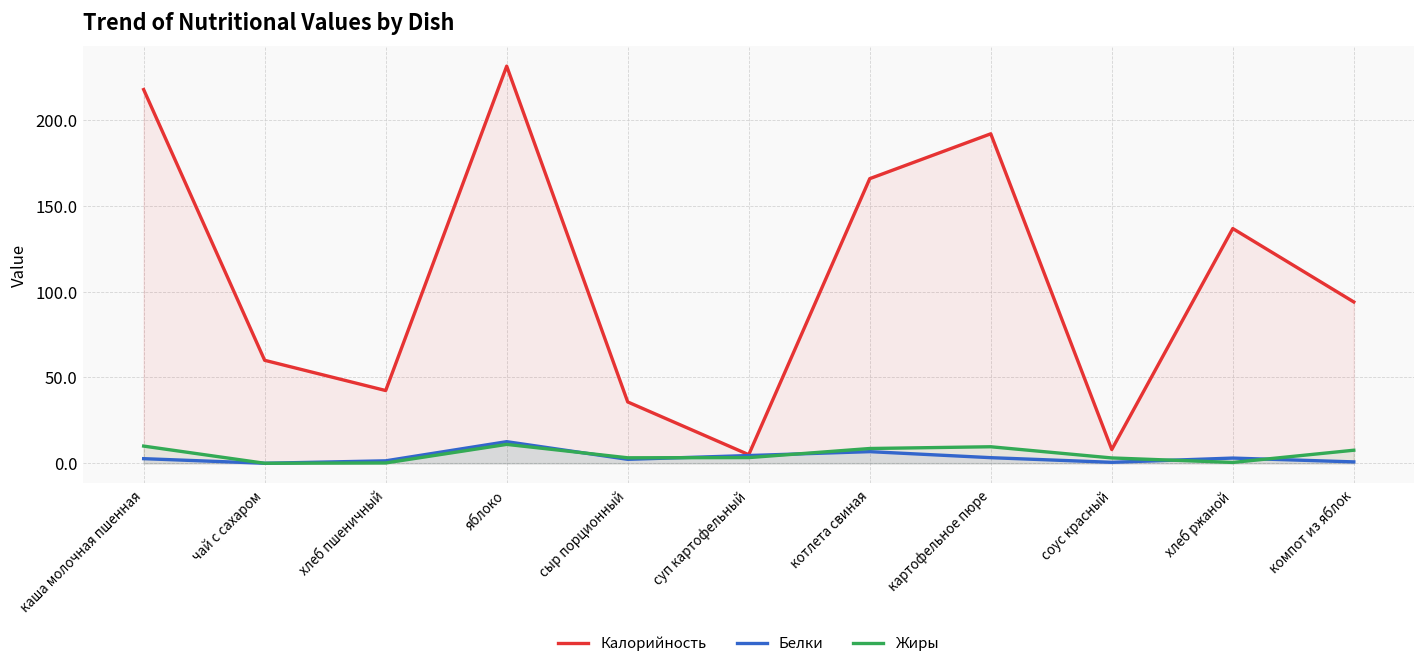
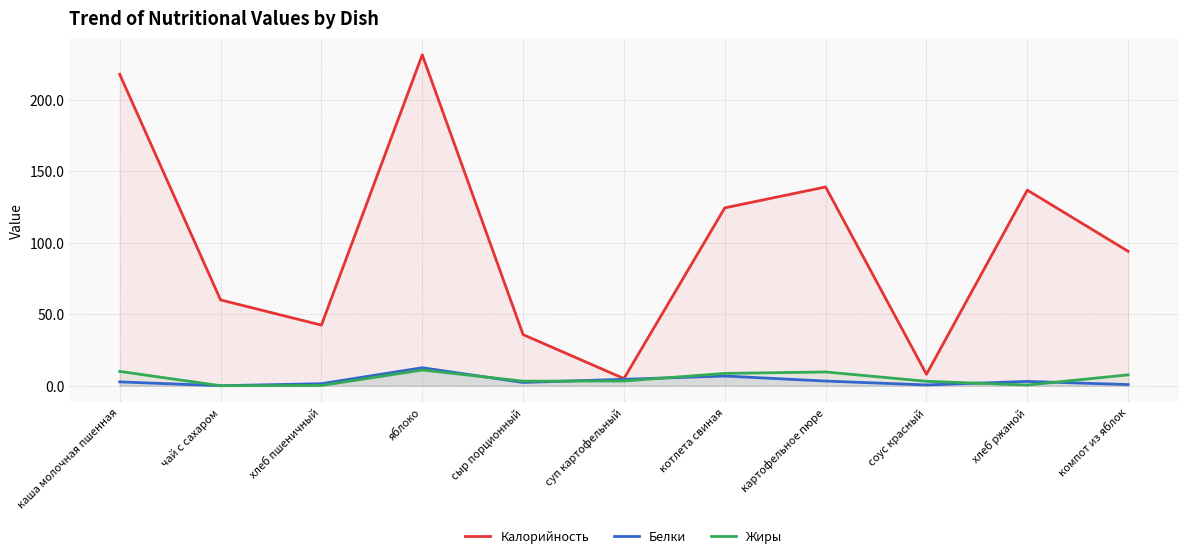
Калорийность, котлета свиная: 166 -> 124
Калорийность, картофельное пюре: 192 -> 139
